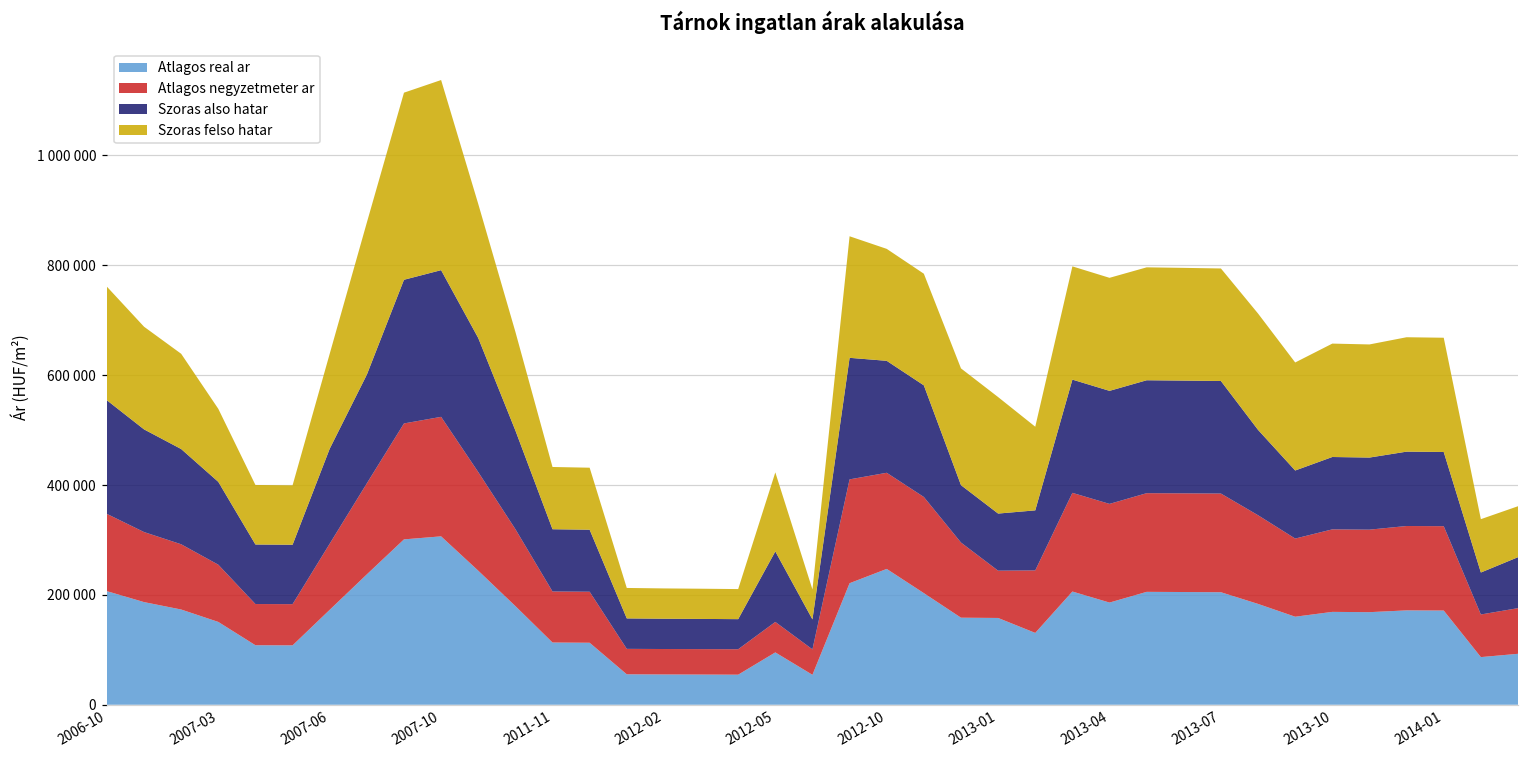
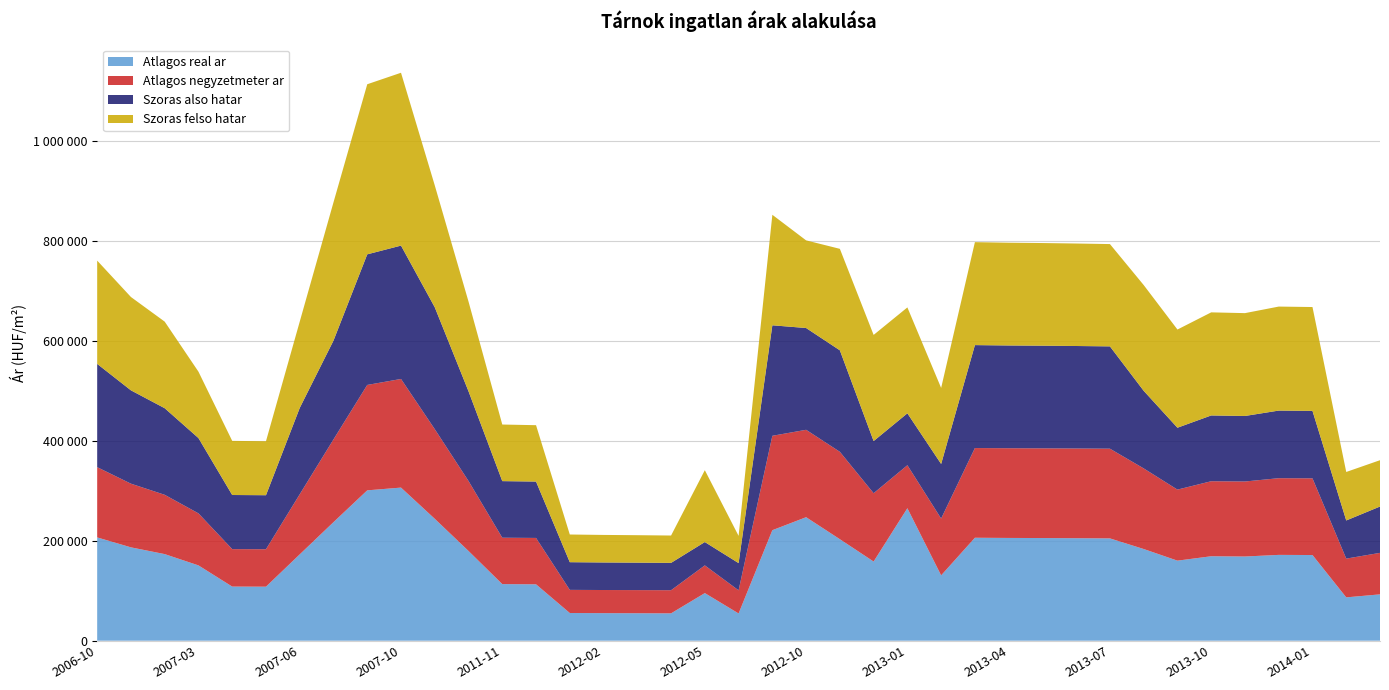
Szoras also hatar, 2012-05: 130000 -> 50000
Szoras felso hatar, 2012-10: 200000 -> 180000
Atlagos real ar, 2013-01: 160000 -> 270000
Atlagos real ar, 2013-04: 190000 -> 210000
